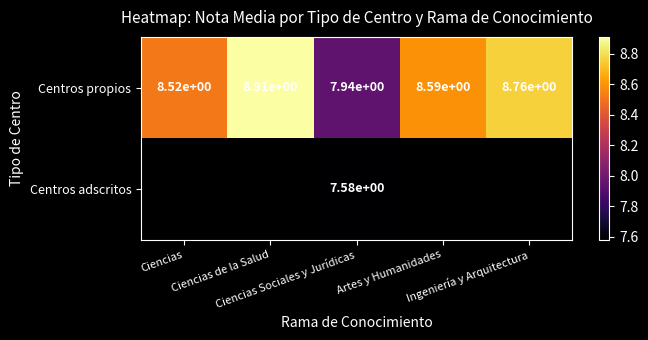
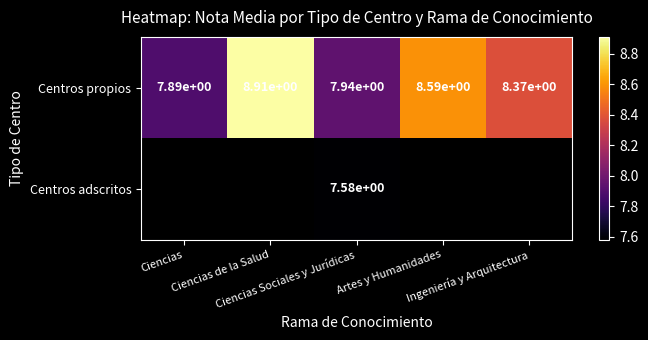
Centros propios, Ciencias: 8.52e+00 -> 7.89e+00
Centros propios, Ingeniería y Arquitectura: 8.76e+00 -> 8.37e+00
